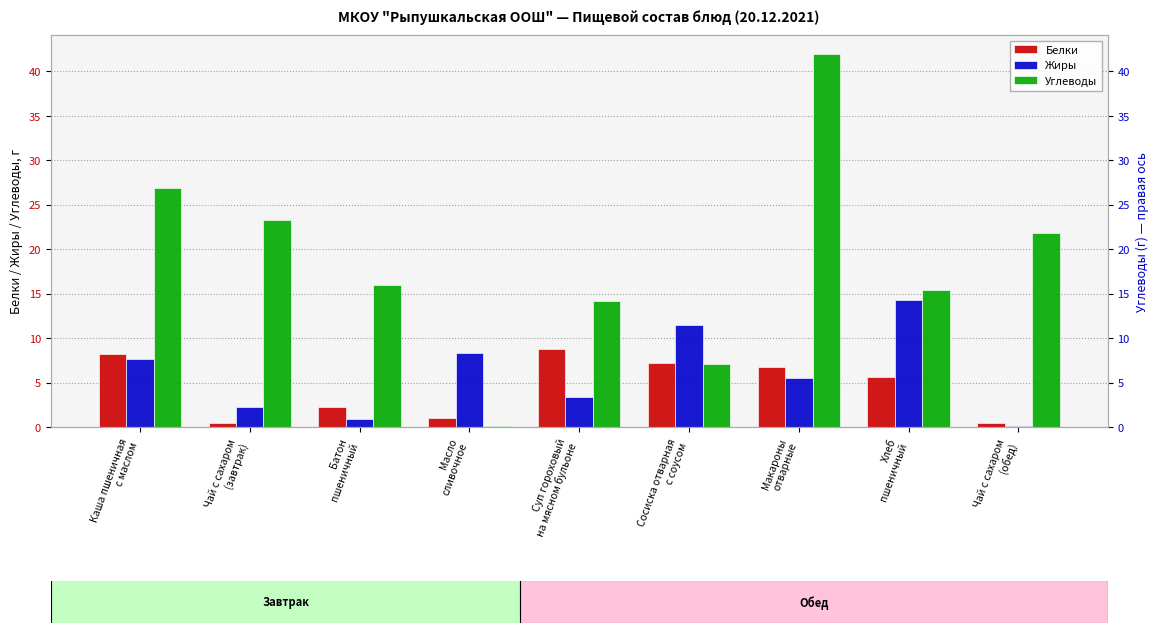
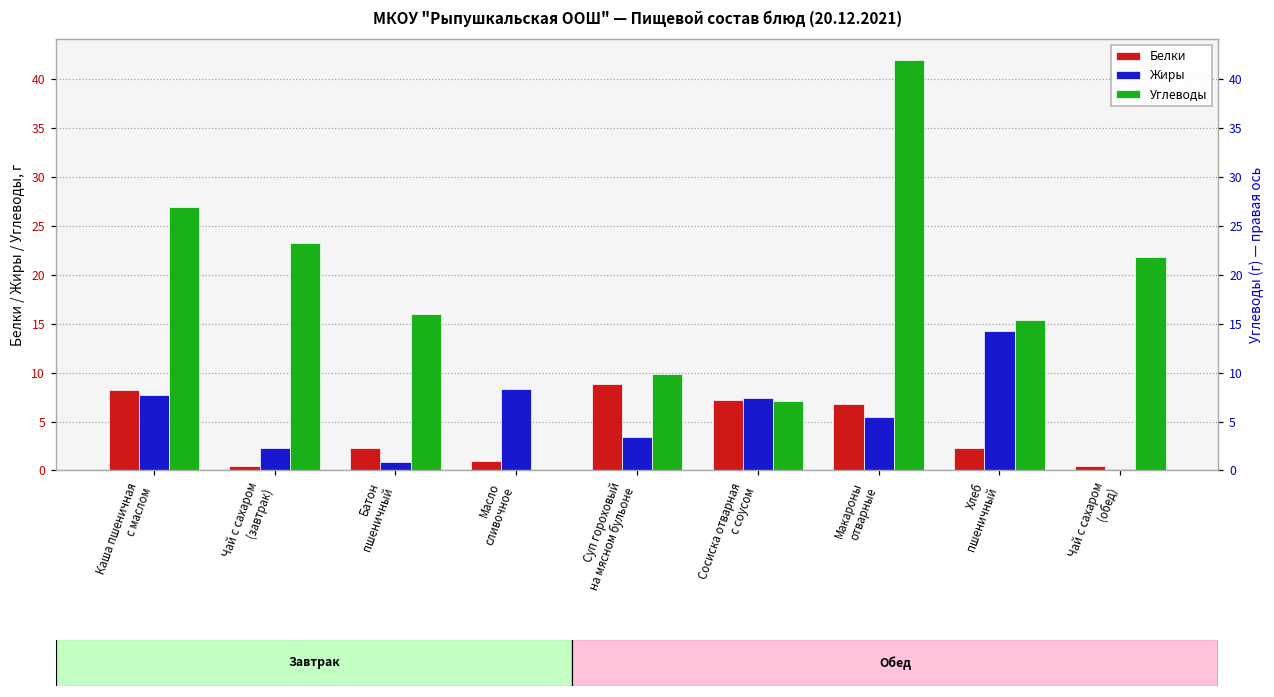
Углеводы, Суп гороховый на мясном бульоне: 14 -> 10
Жиры, Сосиска отварная с соусом: 12 -> 7
Белки, Хлеб пшеничный: 6 -> 2
